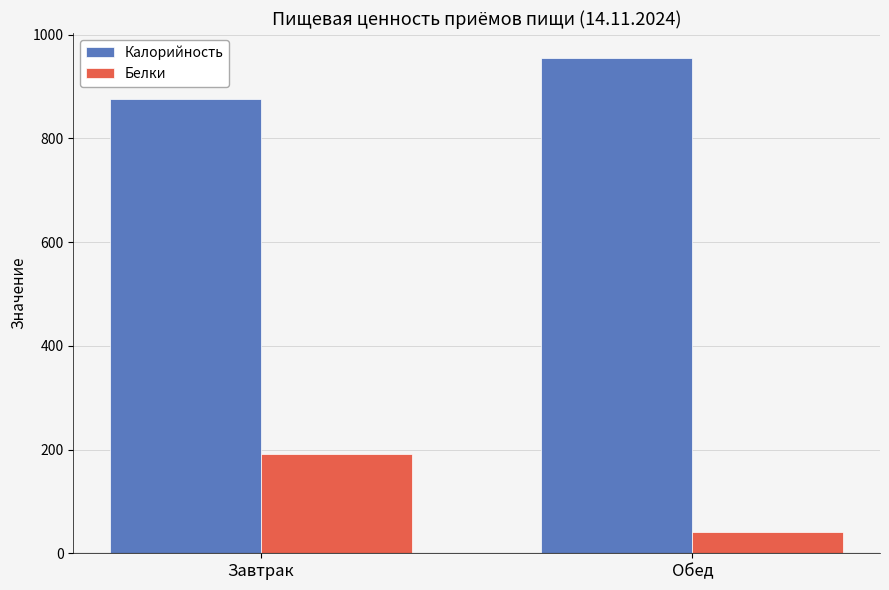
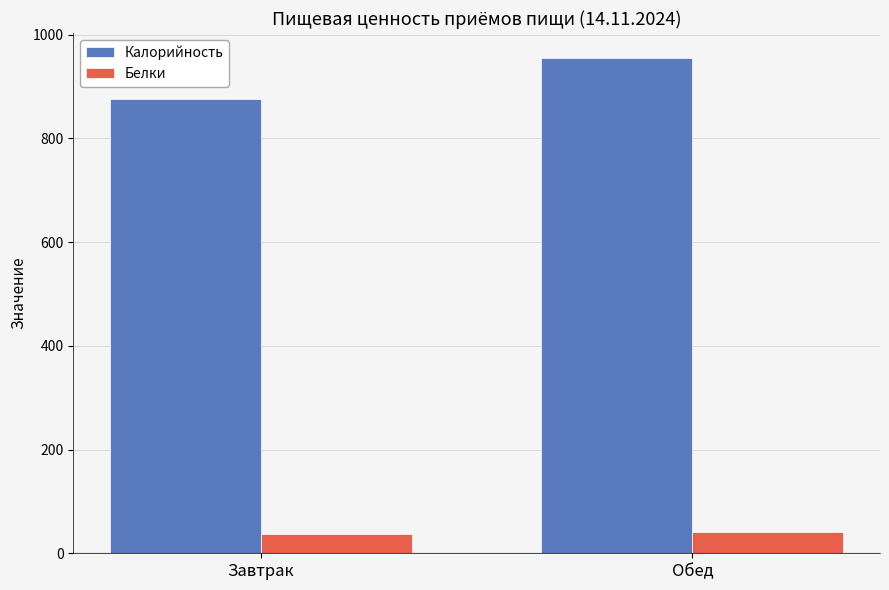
Белки, Завтрак: 190 -> 40
